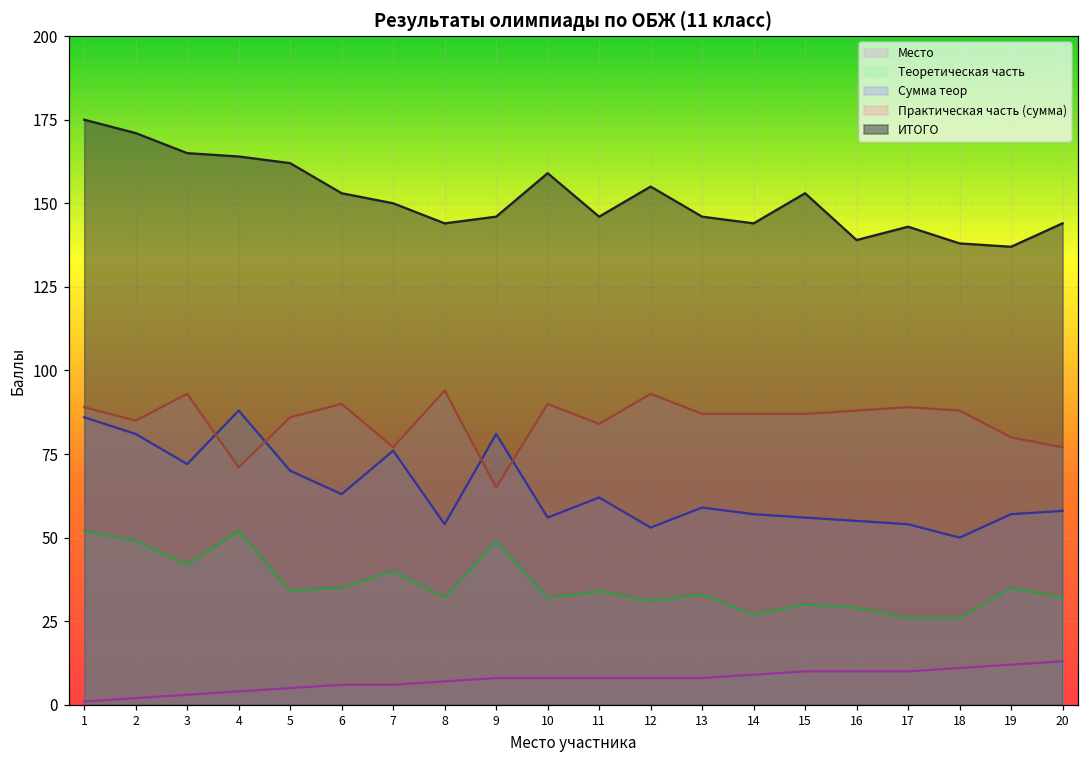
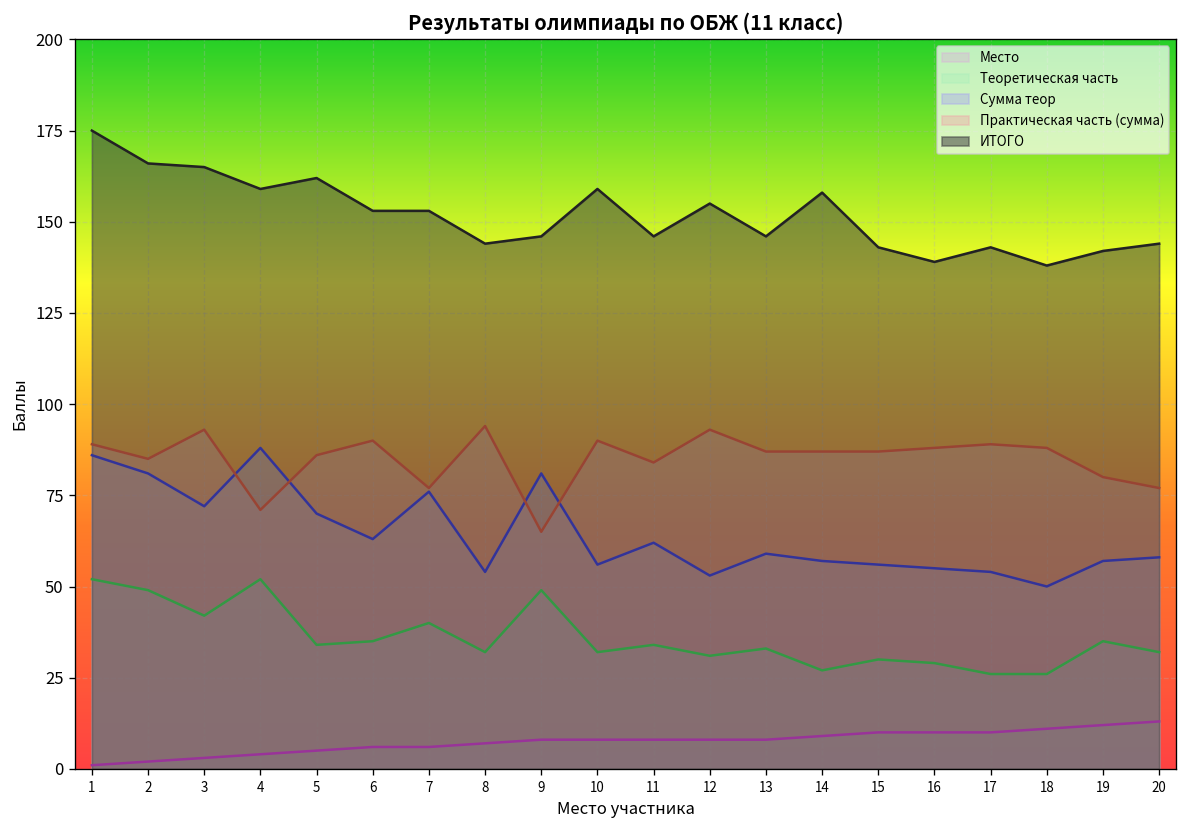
ИТОГО, 2: 171 -> 166
ИТОГО, 4: 164 -> 159
ИТОГО, 7: 150 -> 153
ИТОГО, 14: 144 -> 158
ИТОГО, 15: 153 -> 143
ИТОГО, 19: 137 -> 142
